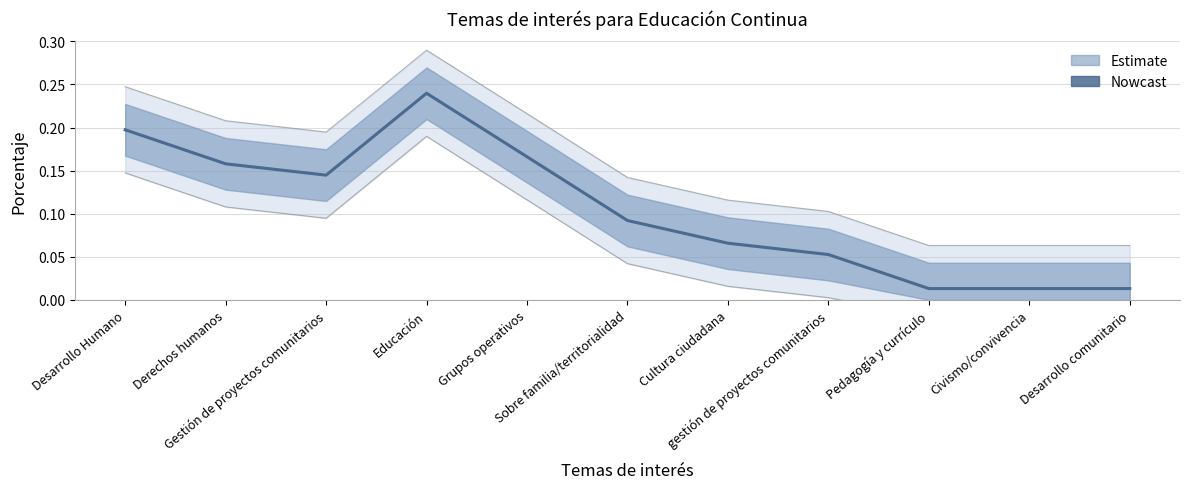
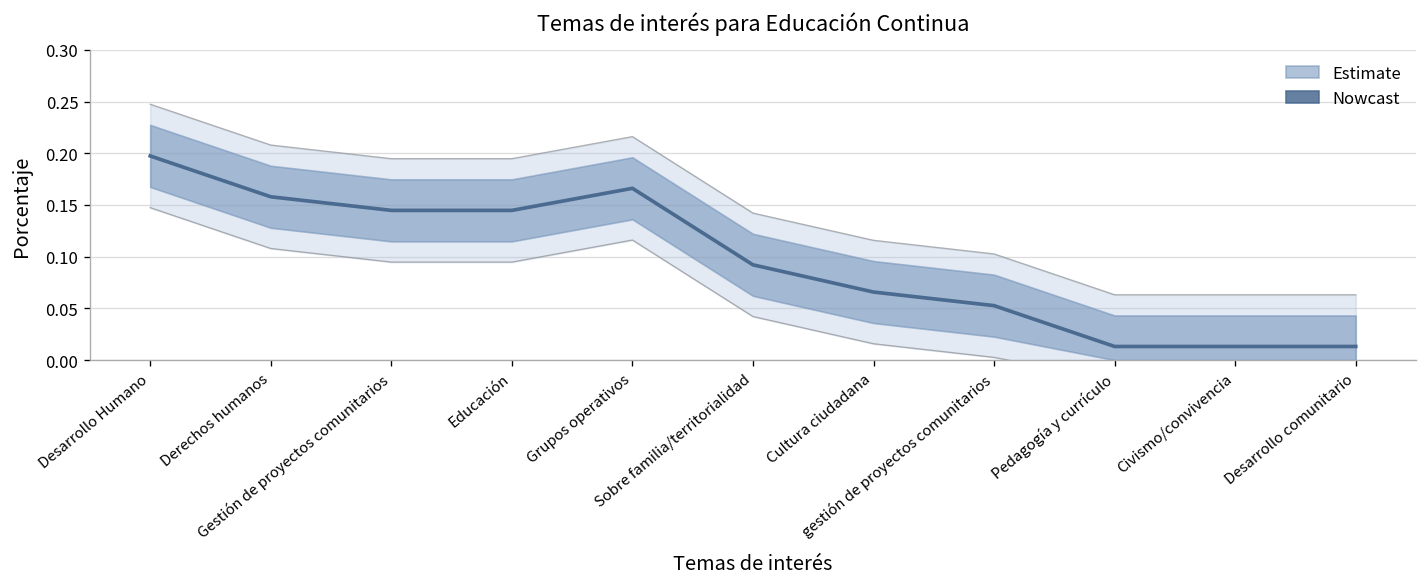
Nowcast, Educación: 0.24 -> 0.14
